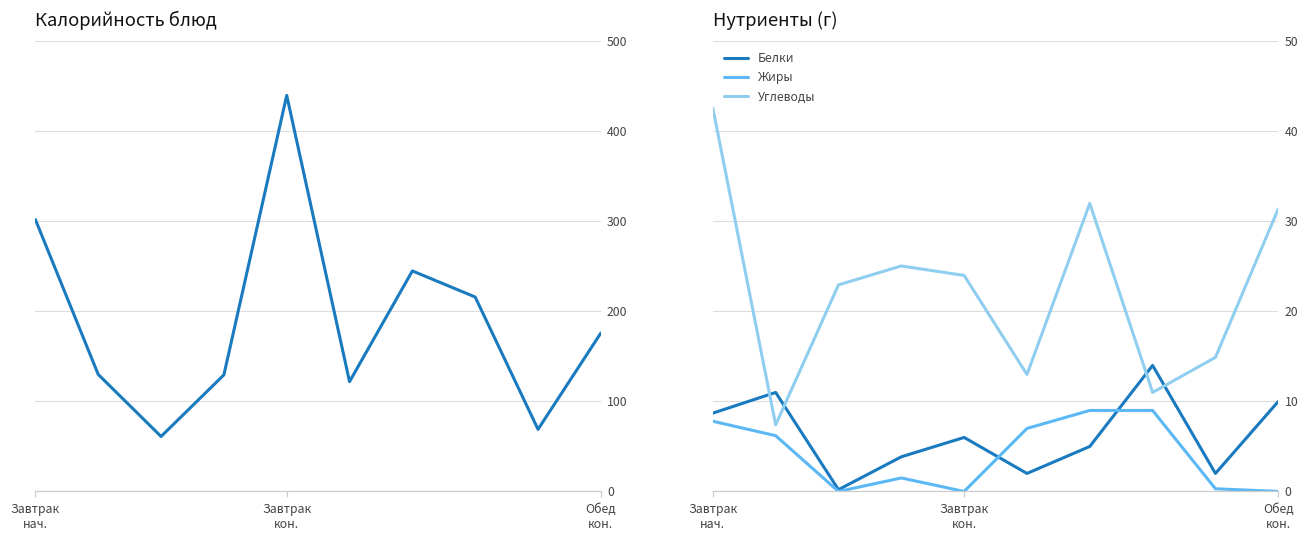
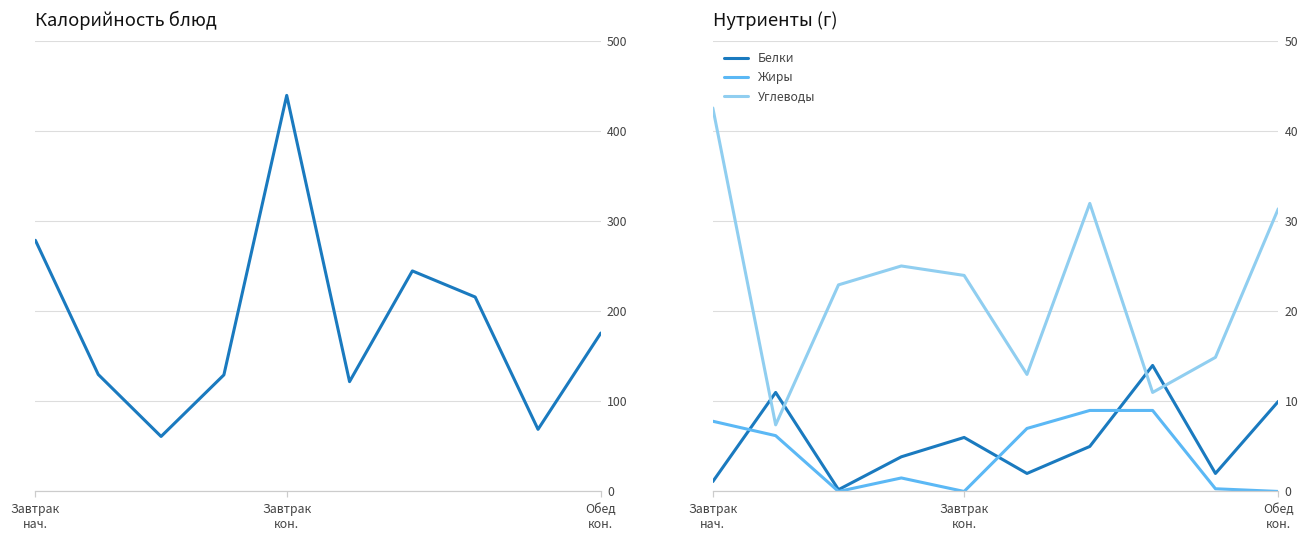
Калорийность блюд, Завтрак нач.: 300 -> 280
Нутриенты (г), Белки, Завтрак нач.: 9 -> 1
